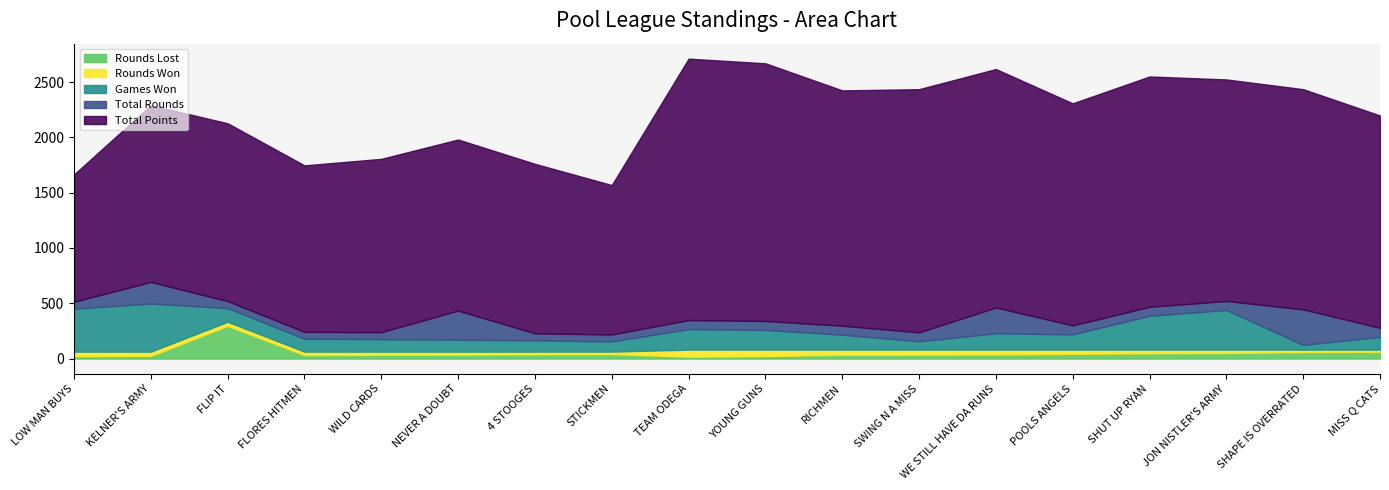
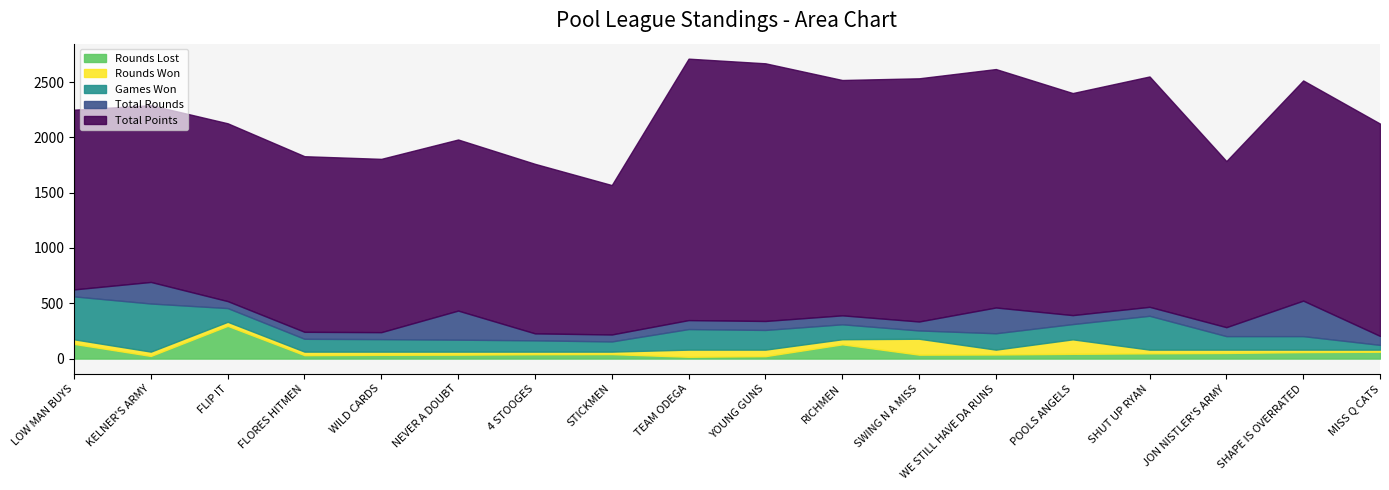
Rounds Lost, LOW MAN BUYS: 20 -> 130
Total Points, LOW MAN BUYS: 1150 -> 1630
Total Points, FLORES HITMEN: 1510 -> 1590
Rounds Lost, RICHMEN: 40 -> 130
Rounds Won, SWING N A MISS: 50 -> 140
Rounds Won, POOLS ANGELS: 40 -> 130
Games Won, JON NISTLER'S ARMY: 360 -> 120
Total Points, JON NISTLER'S ARMY: 2000 -> 1500
Games Won, SHAPE IS OVERRATED: 40 -> 120
Games Won, MISS Q CATS: 120 -> 40
